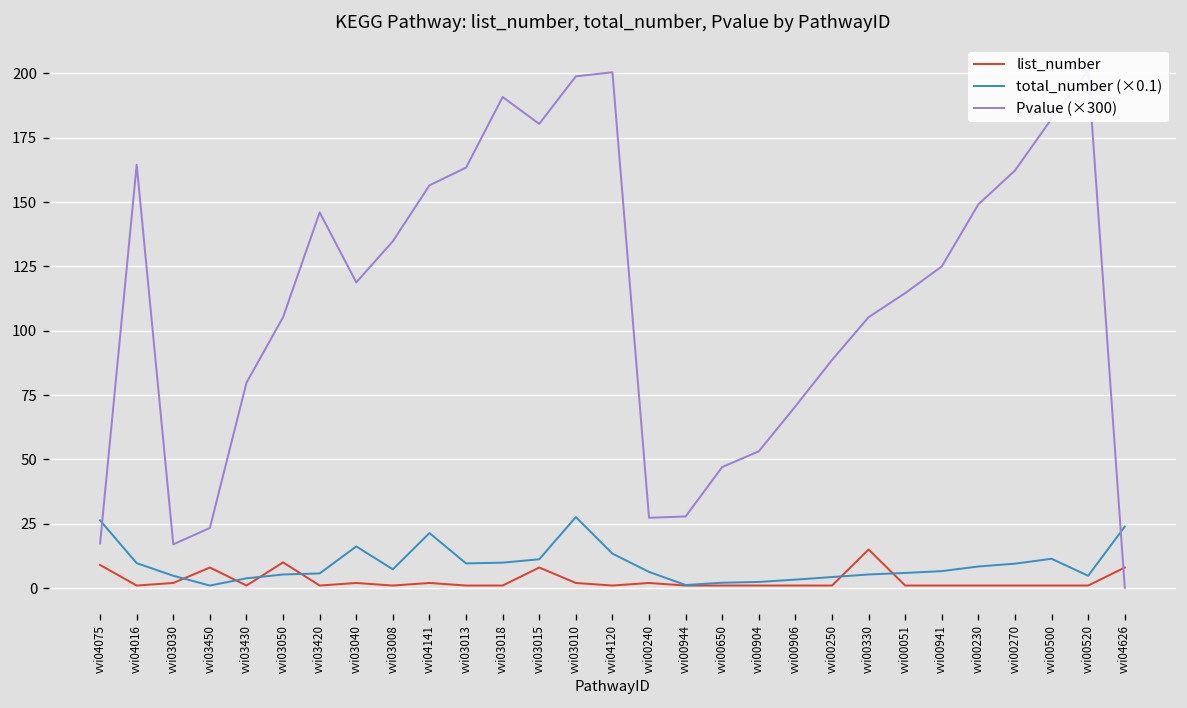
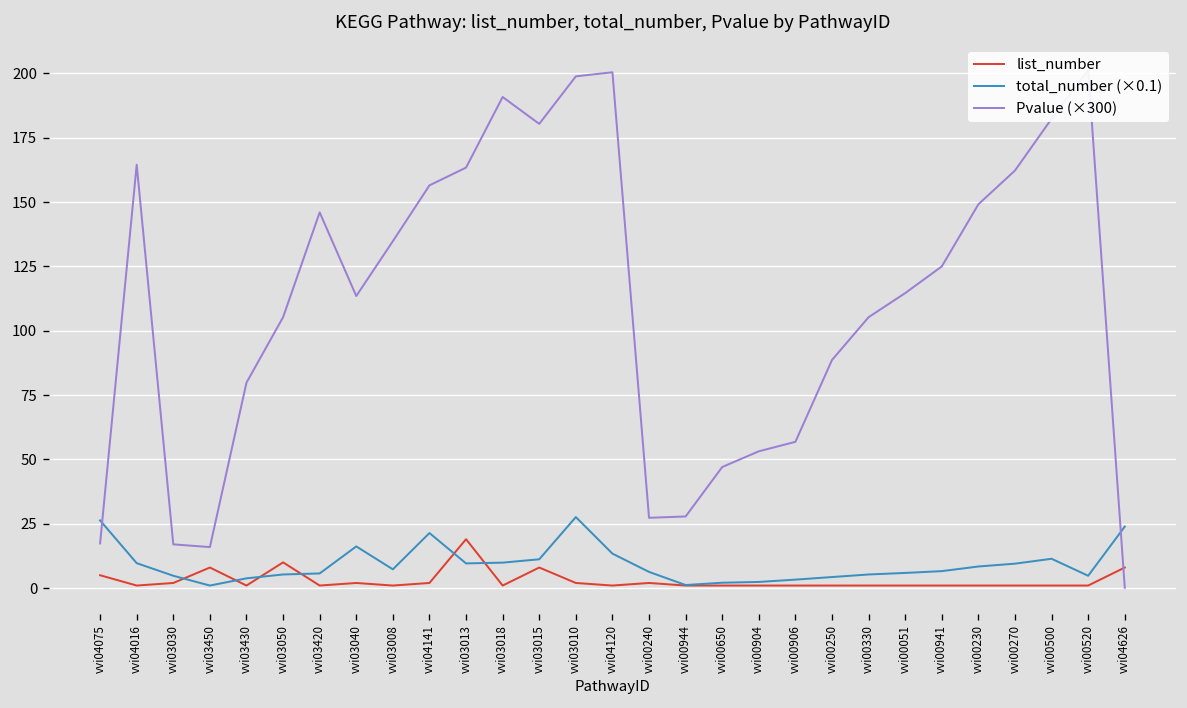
list_number, vvi04075: 9 -> 5
Pvalue (×300), vvi03450: 23 -> 16
Pvalue (×300), vvi03040: 119 -> 113
list_number, vvi03013: 1 -> 19
Pvalue (×300), vvi00906: 71 -> 57
list_number, vvi00330: 15 -> 1
